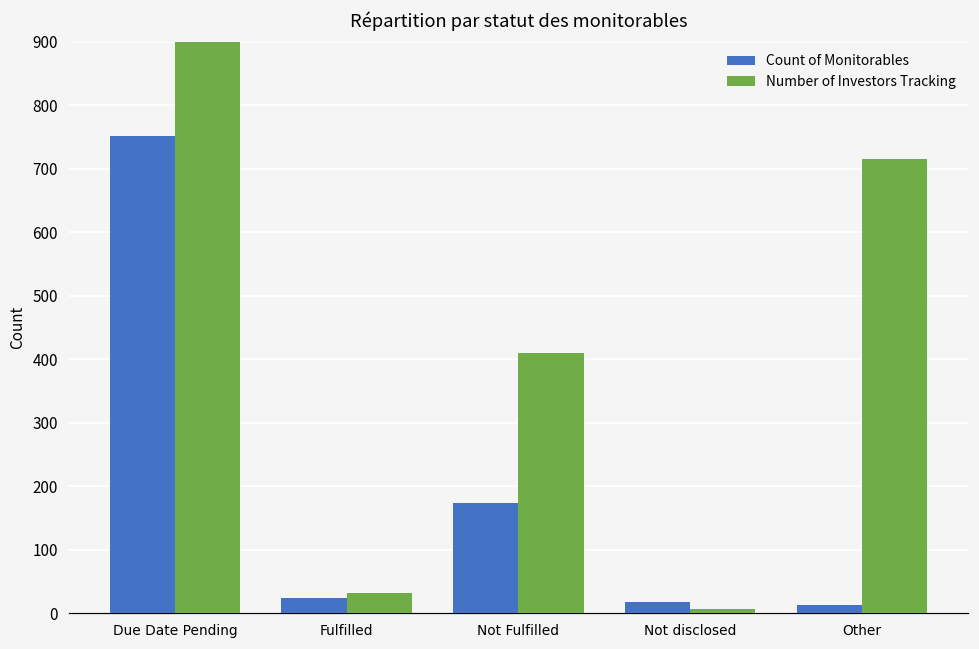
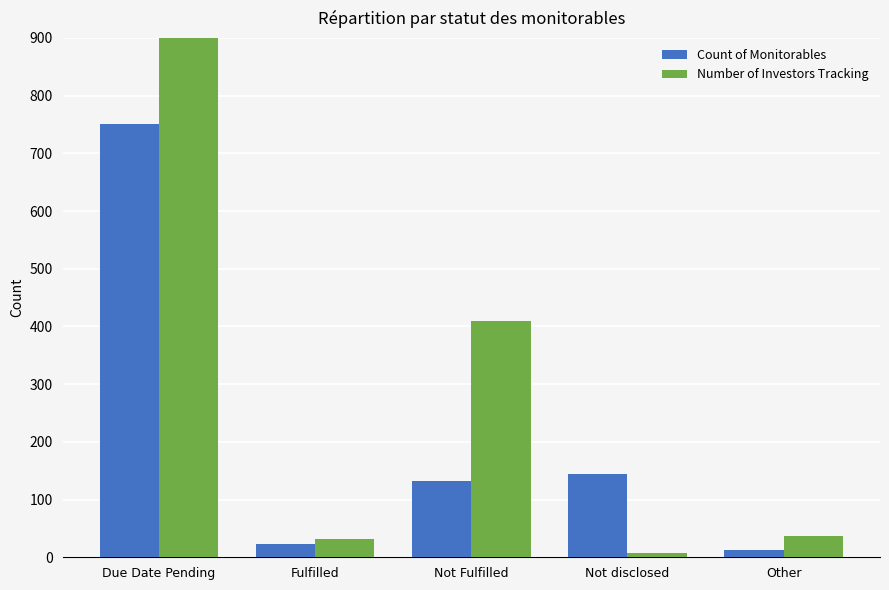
Count of Monitorables, Not Fulfilled: 170 -> 130
Count of Monitorables, Not disclosed: 20 -> 140
Number of Investors Tracking, Other: 720 -> 40
